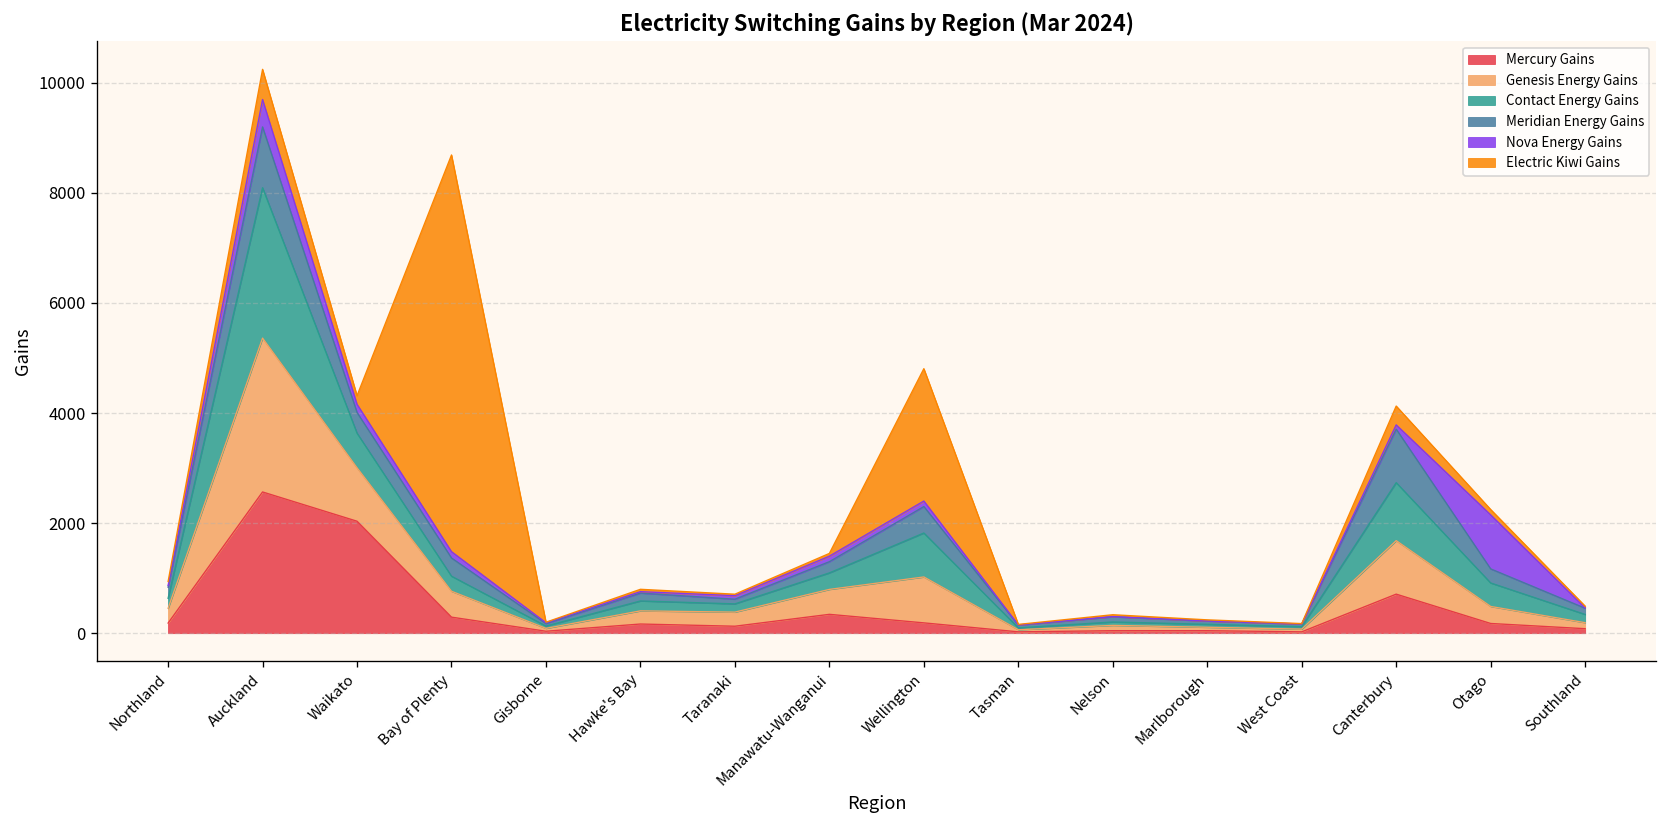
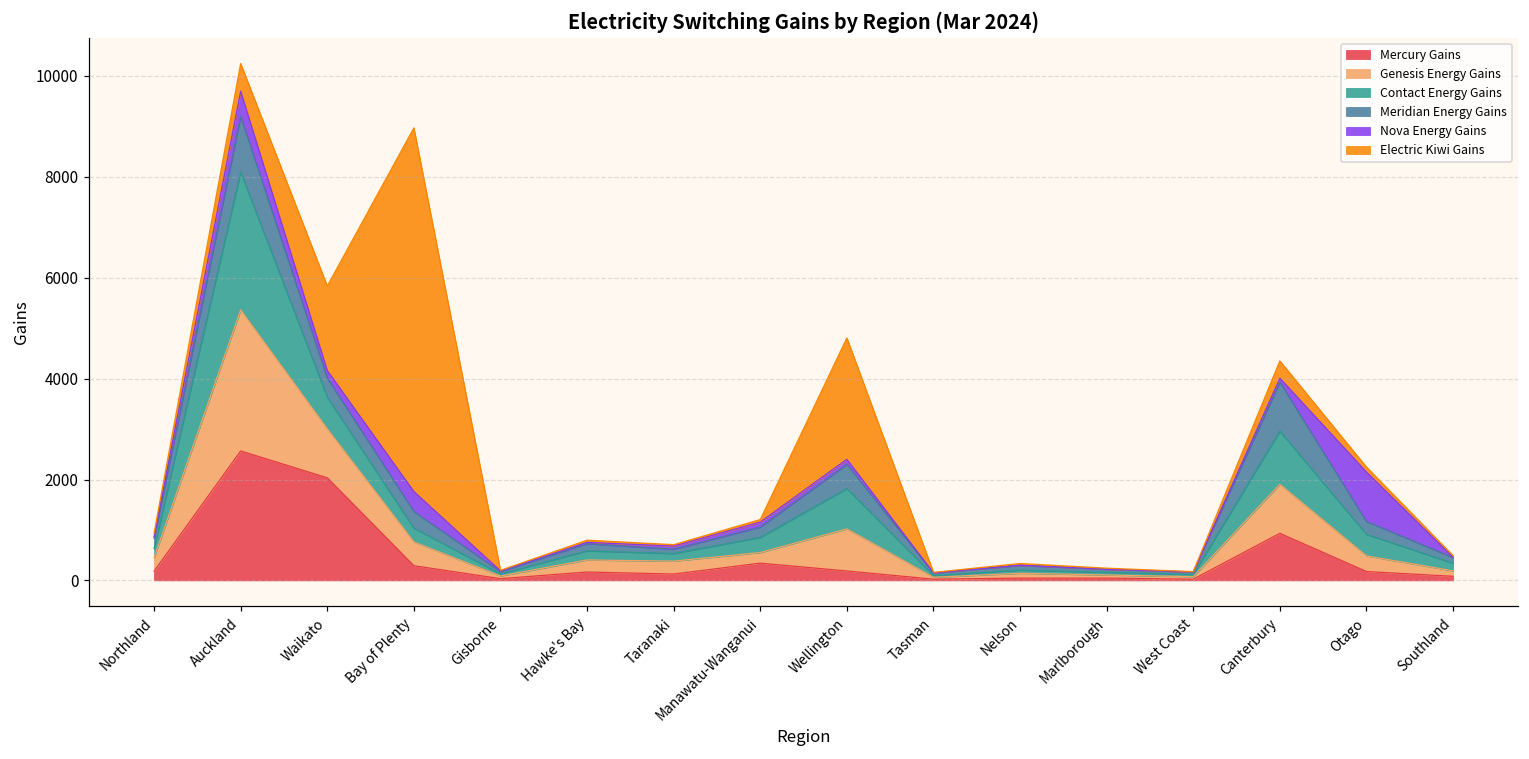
Electric Kiwi Gains, Waikato: 200 -> 1700
Nova Energy Gains, Bay of Plenty: 100 -> 400
Genesis Energy Gains, Manawatu-Wanganui: 500 -> 200
Mercury Gains, Canterbury: 700 -> 900
